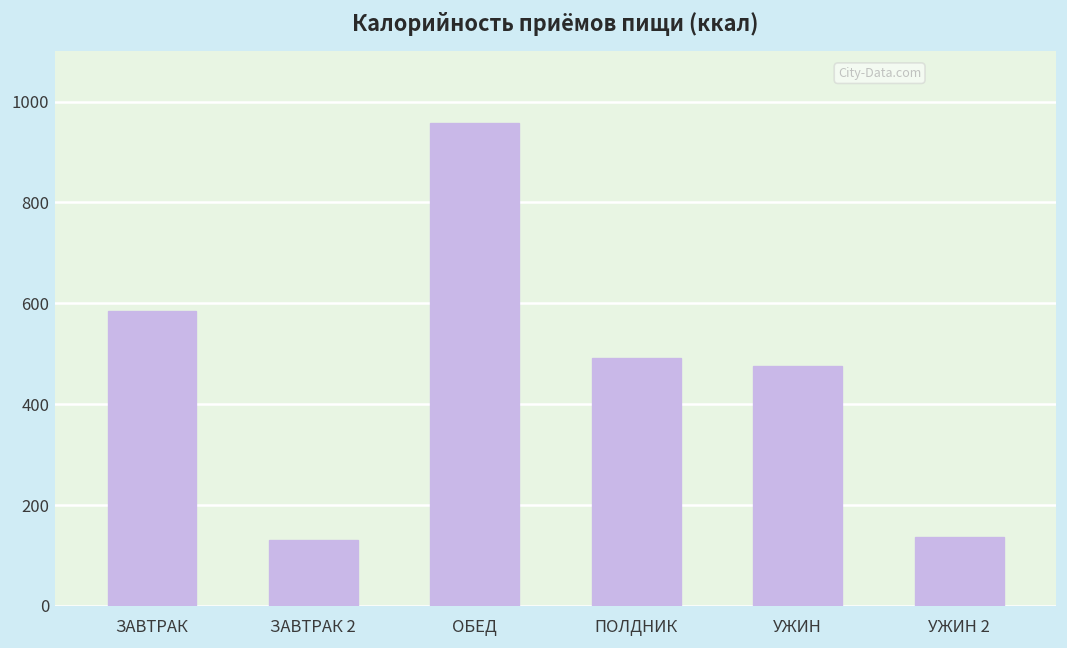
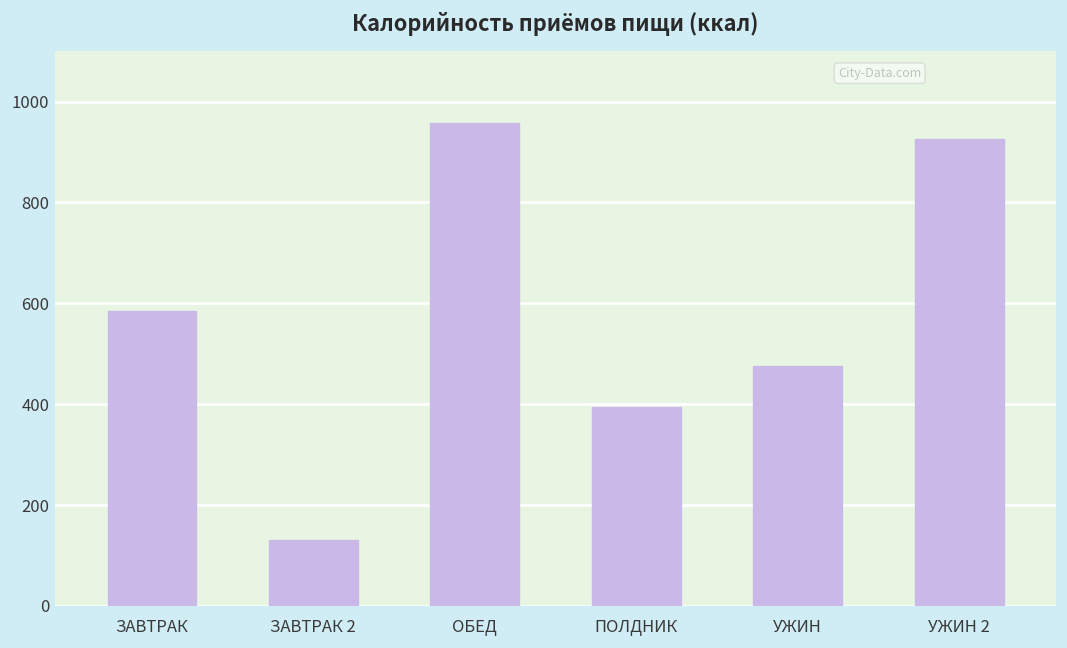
ПОЛДНИК: 490 -> 390
УЖИН 2: 140 -> 930
